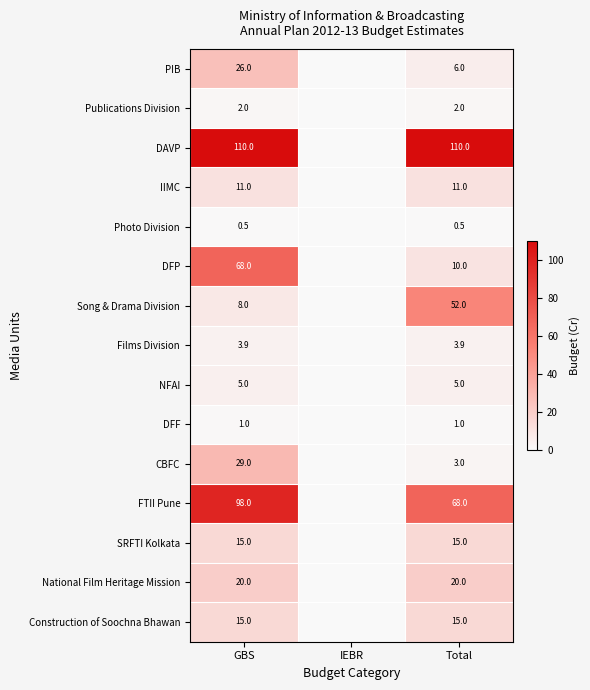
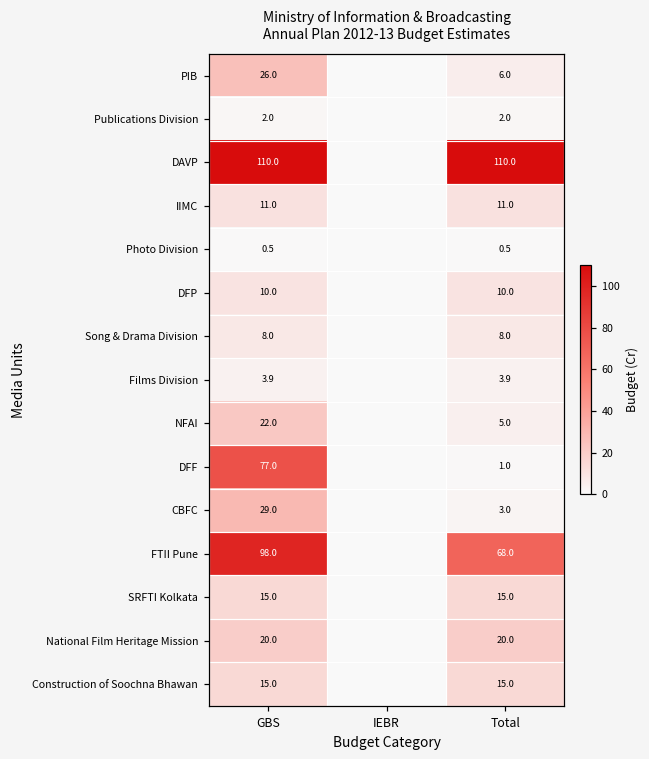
DFP, GBS: 68.0 -> 10.0
Song & Drama Division, Total: 52.0 -> 8.0
NFAI, GBS: 5.0 -> 22.0
DFF, GBS: 1.0 -> 77.0
